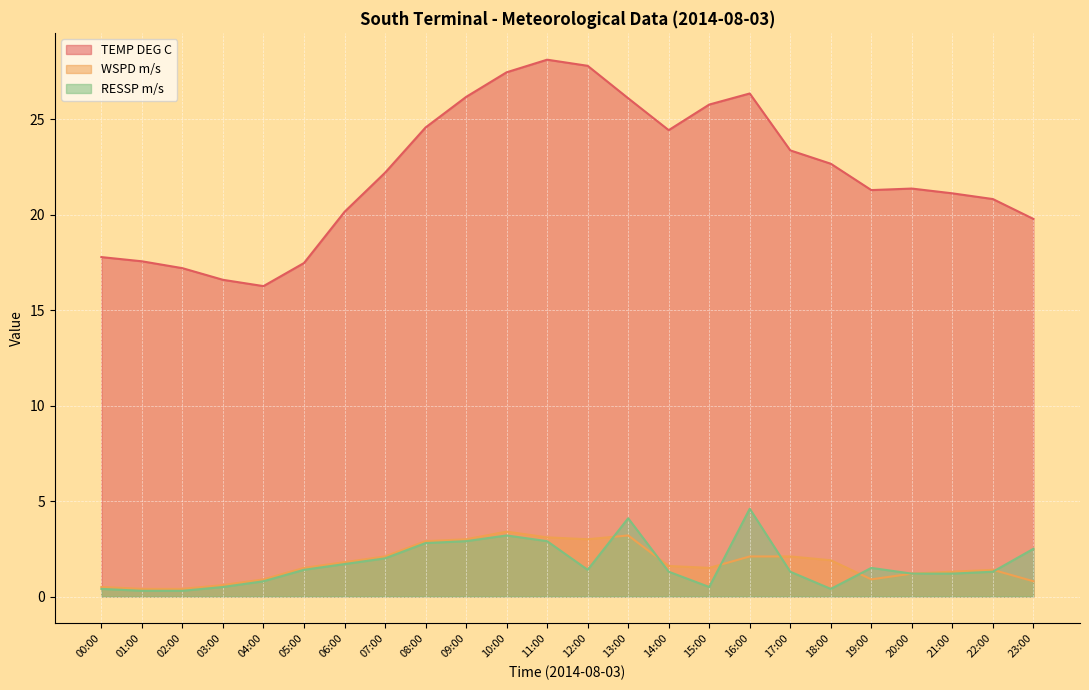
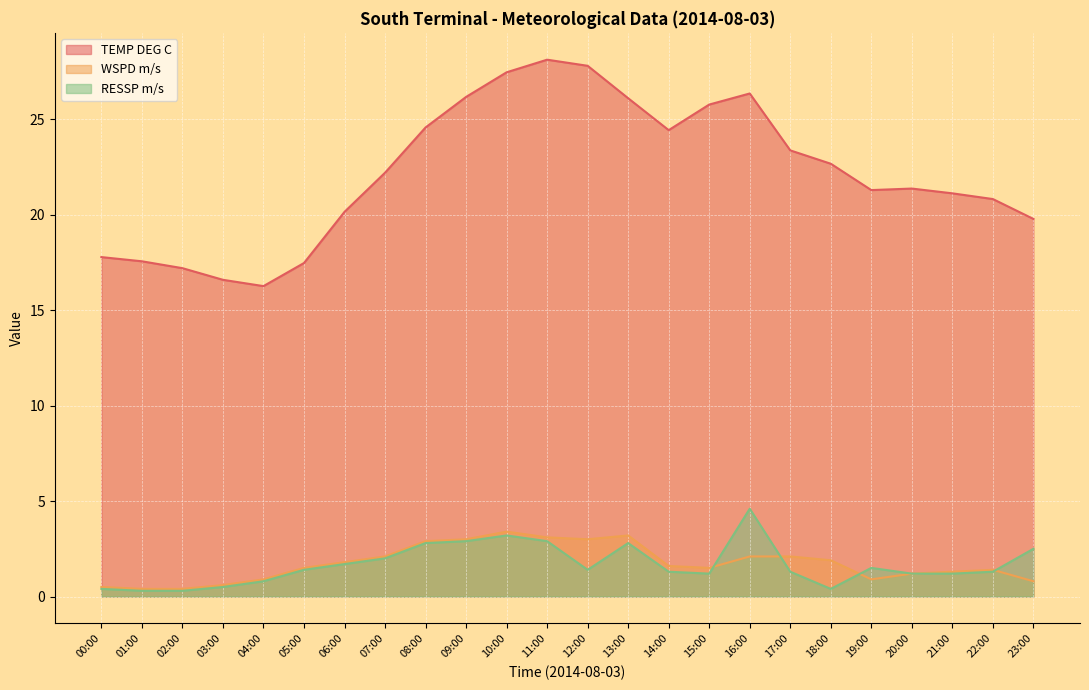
RESSP m/s, 13:00: 4.1 -> 2.8
RESSP m/s, 15:00: 0.5 -> 1.2
